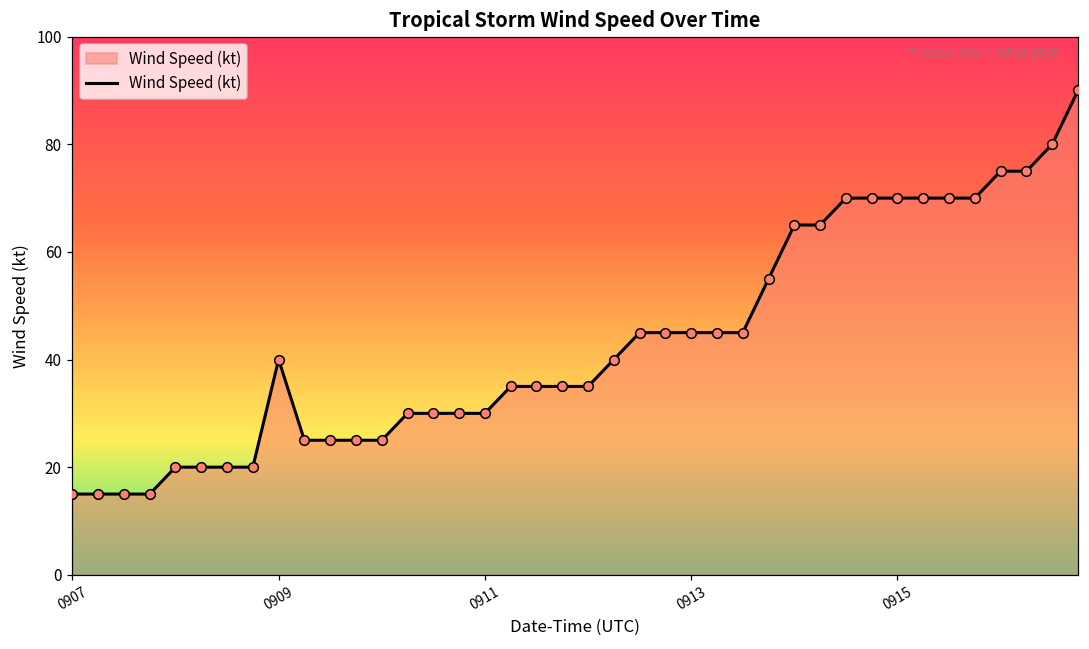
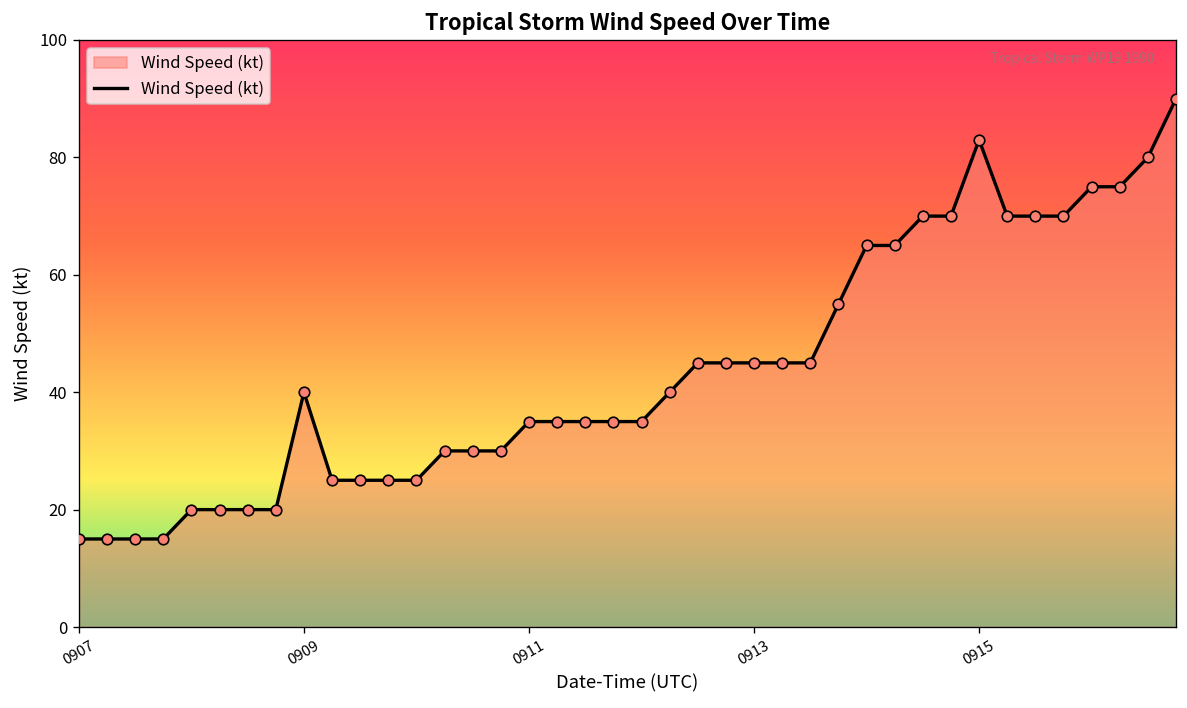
0911: 30 -> 35
0915: 70 -> 83
